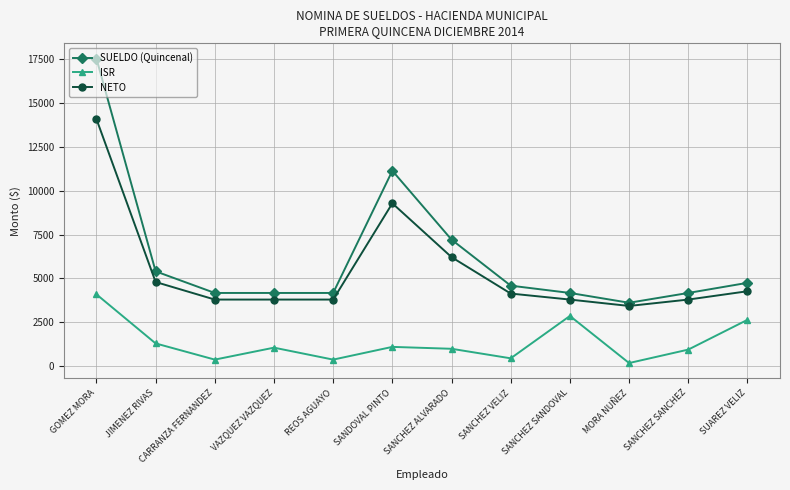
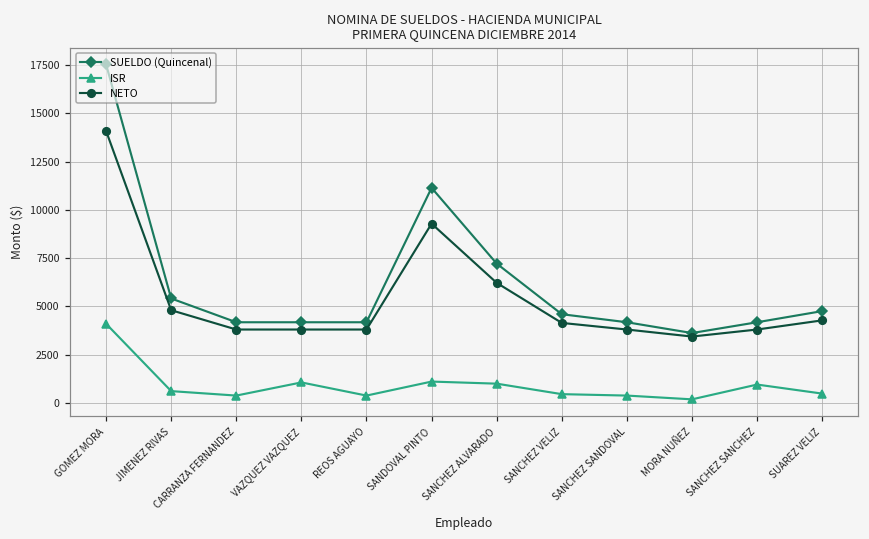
ISR, JIMENEZ RIVAS: 1300 -> 600
ISR, SANCHEZ SANDOVAL: 2900 -> 400
ISR, SUAREZ VELIZ: 2600 -> 500
